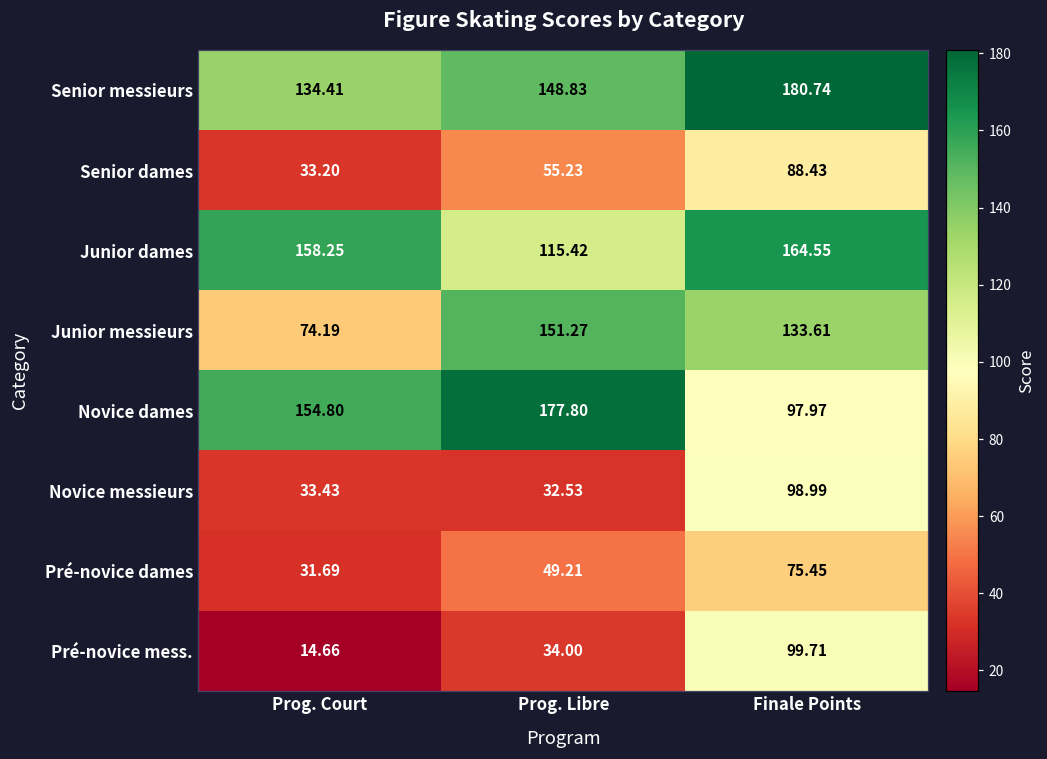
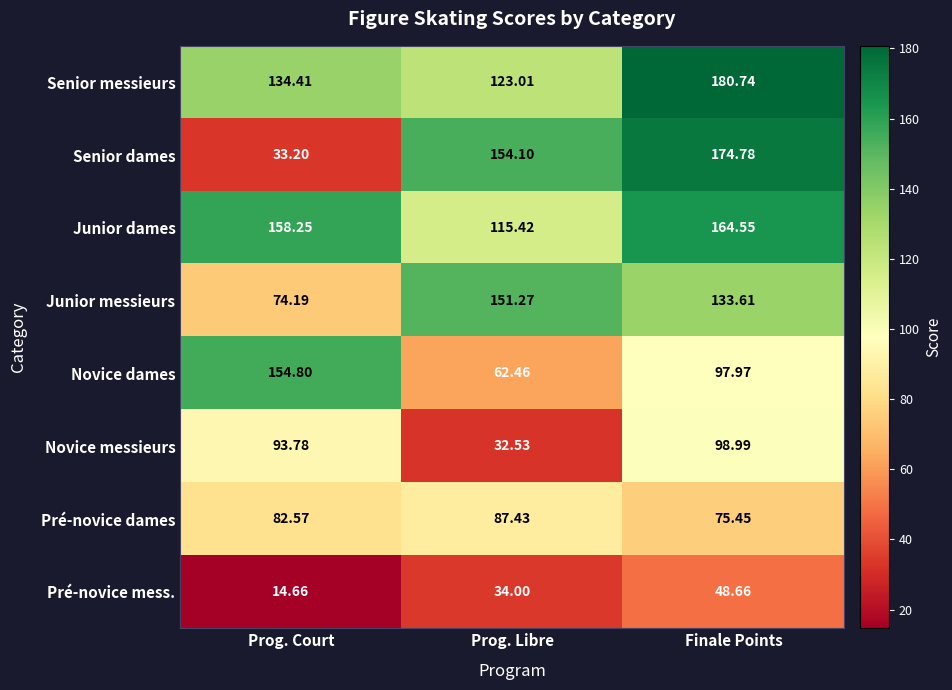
Senior messieurs, Prog. Libre: 148.83 -> 123.01
Senior dames, Prog. Libre: 55.23 -> 154.10
Senior dames, Finale Points: 88.43 -> 174.78
Novice dames, Prog. Libre: 177.80 -> 62.46
Novice messieurs, Prog. Court: 33.43 -> 93.78
Pré-novice dames, Prog. Court: 31.69 -> 82.57
Pré-novice dames, Prog. Libre: 49.21 -> 87.43
Pré-novice mess., Finale Points: 99.71 -> 48.66
